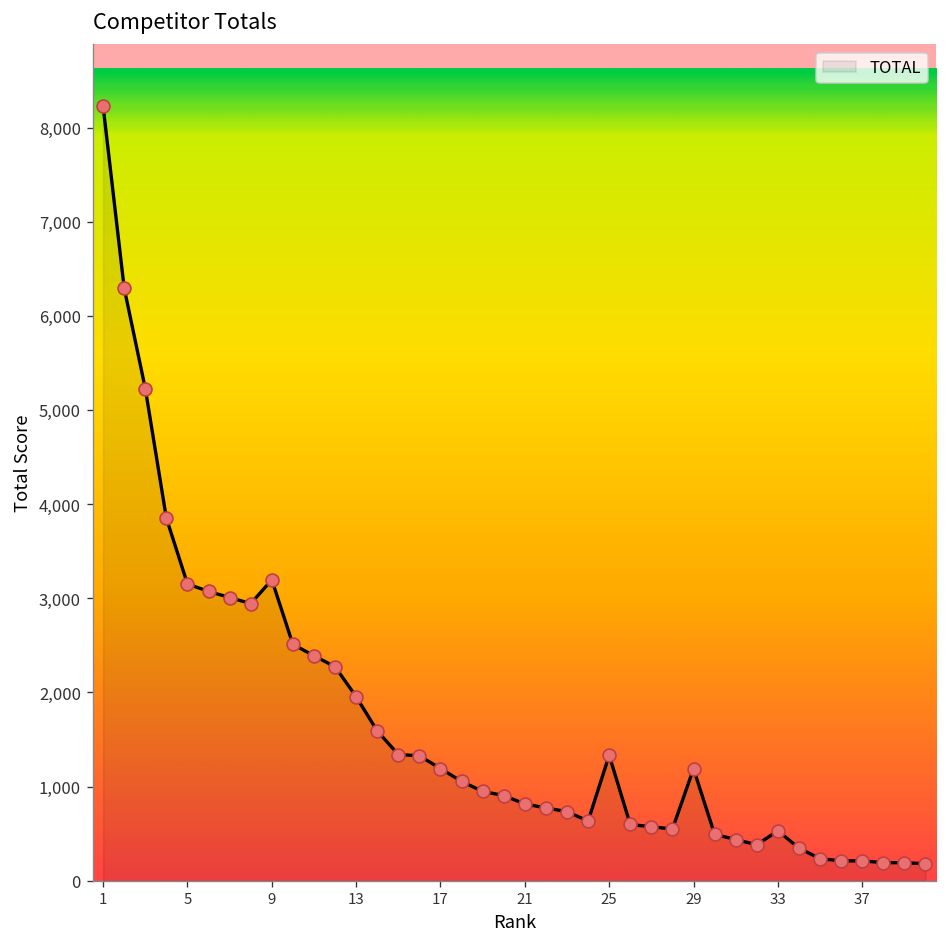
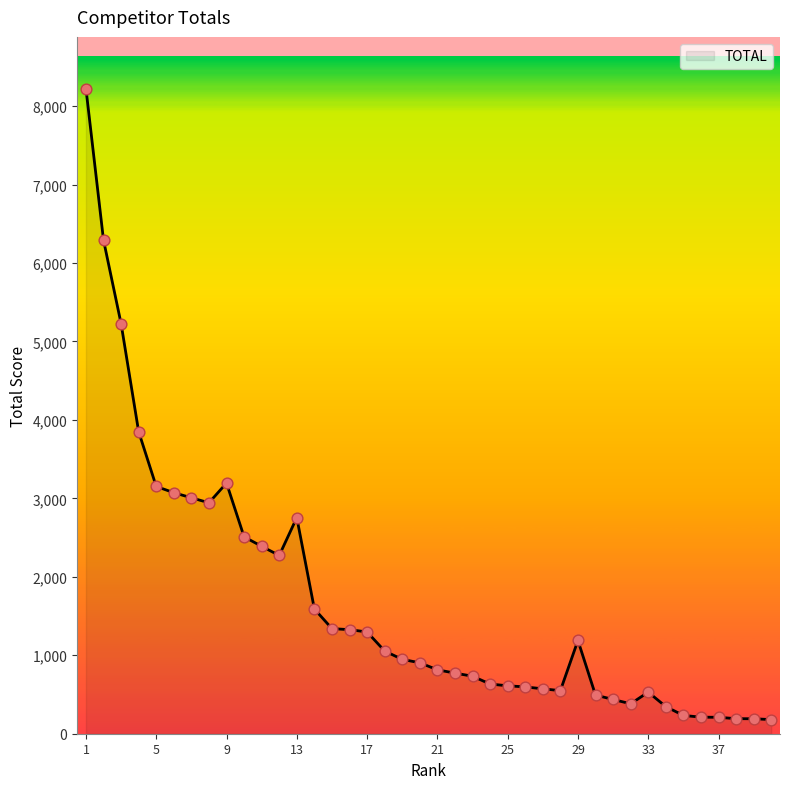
13: 2,000 -> 2,800
17: 1,200 -> 1,300
25: 1,300 -> 600
